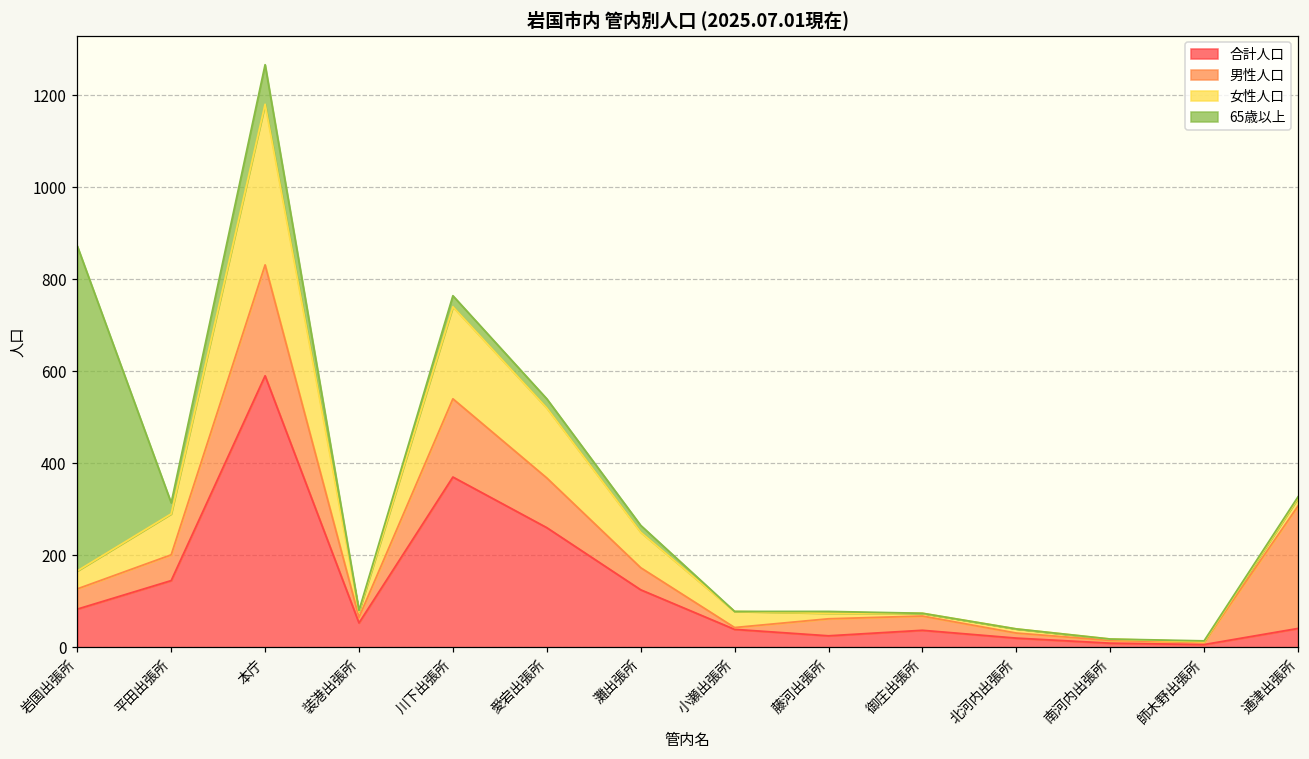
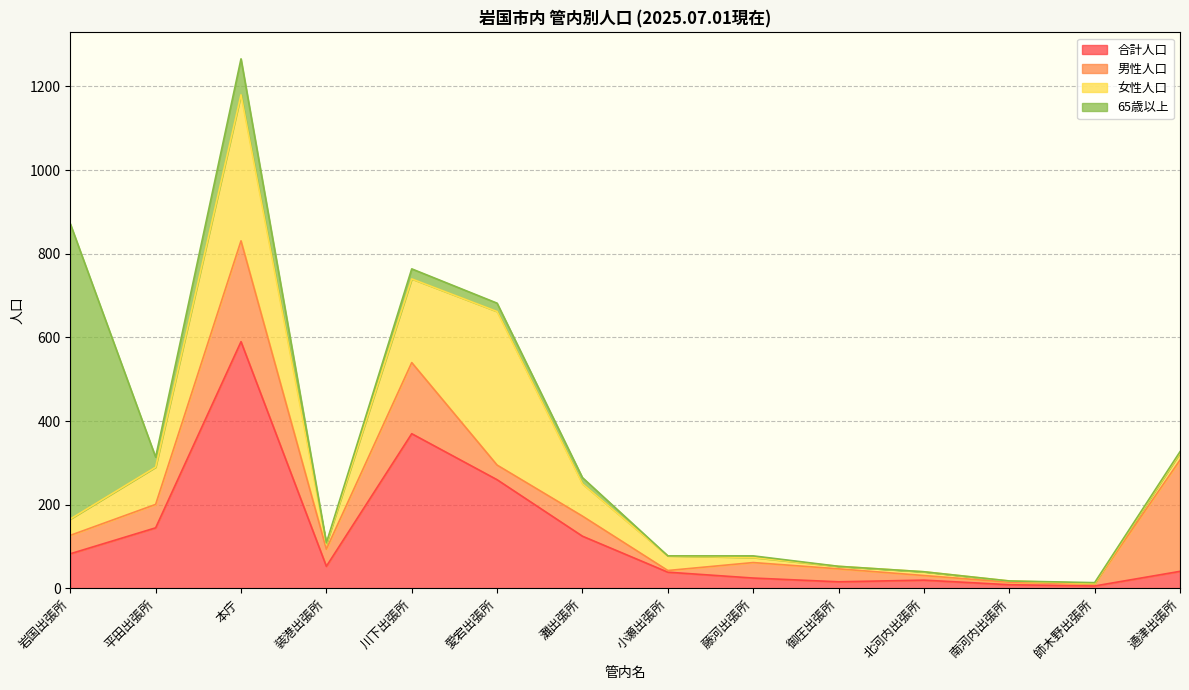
男性人口, 装港出張所: 10 -> 40
男性人口, 愛宕出張所: 110 -> 40
女性人口, 愛宕出張所: 150 -> 370
合計人口, 御庄出張所: 40 -> 20
